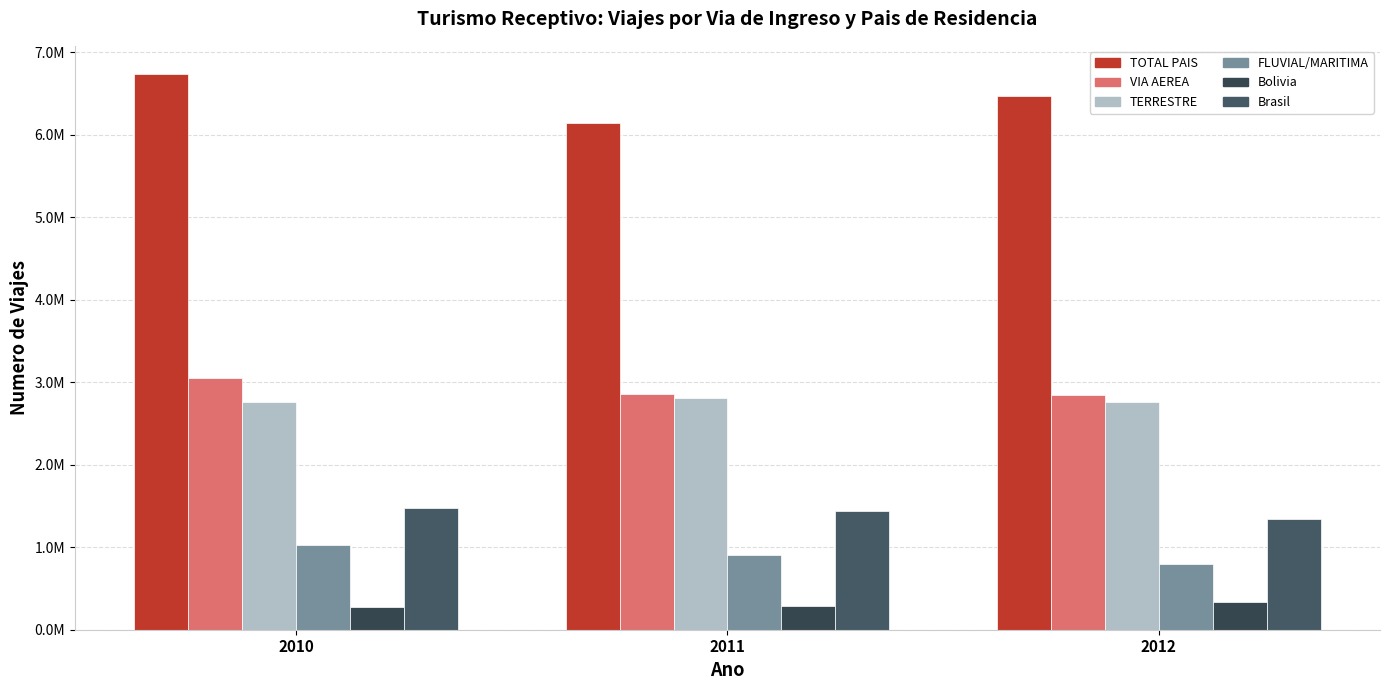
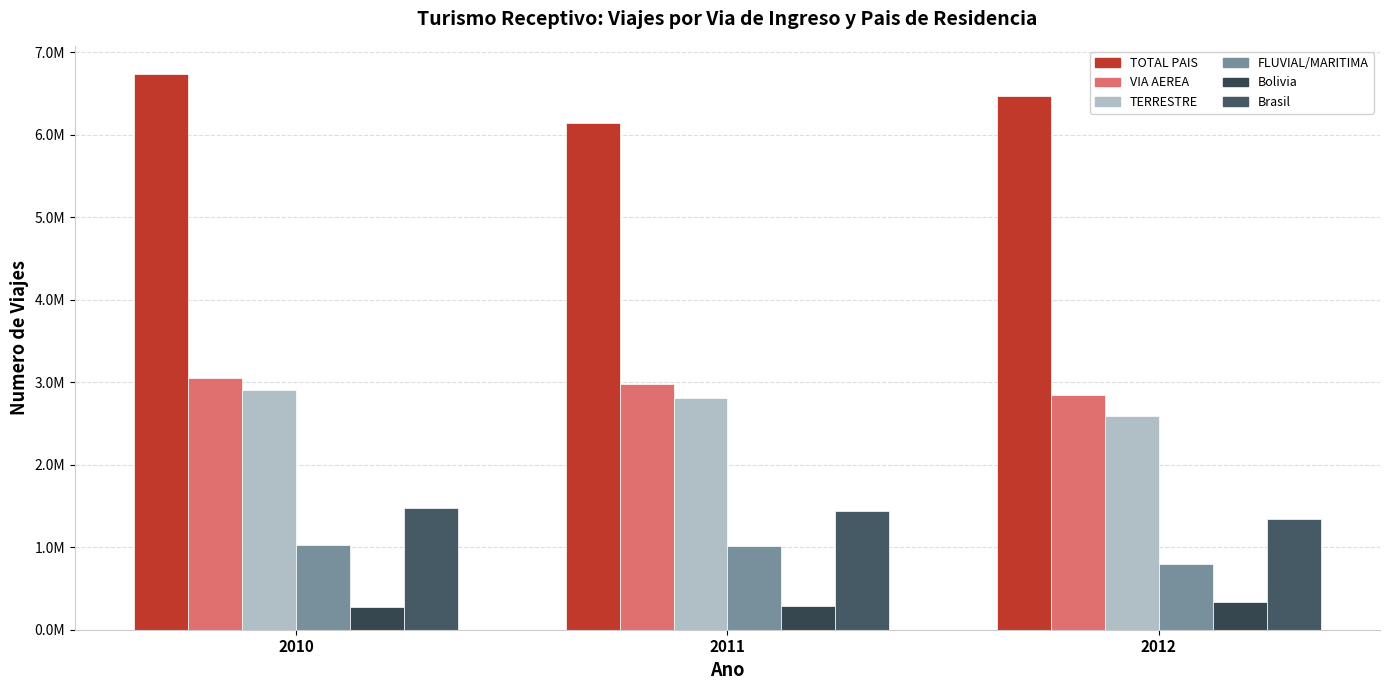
TERRESTRE, 2010: 2800000 -> 2900000
VIA AEREA, 2011: 2900000 -> 3000000
FLUVIAL/MARITIMA, 2011: 900000 -> 1000000
TERRESTRE, 2012: 2800000 -> 2600000
